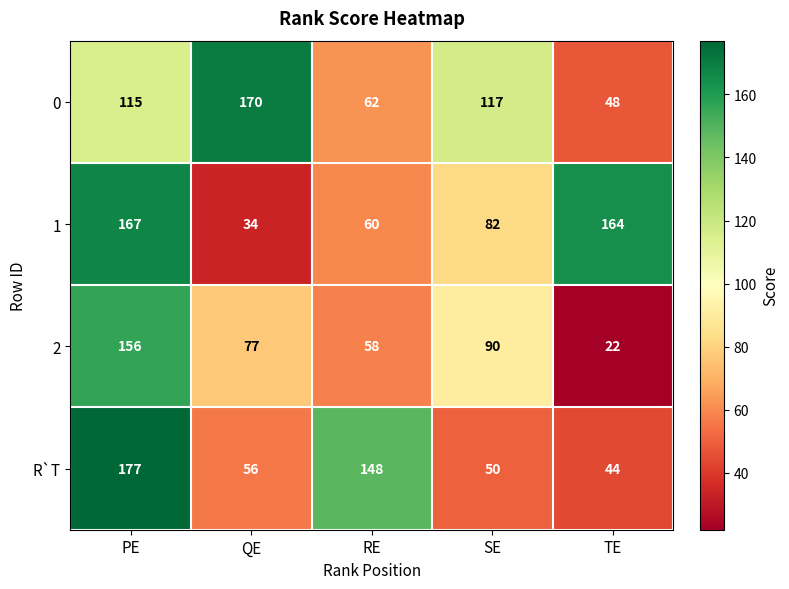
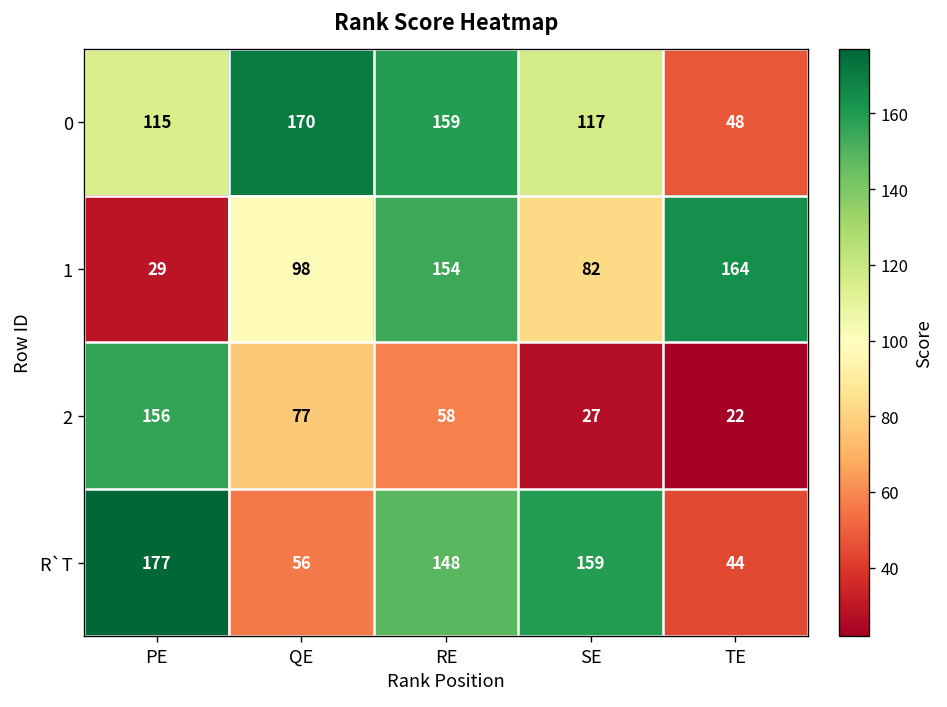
0, RE: 62 -> 159
1, PE: 167 -> 29
1, QE: 34 -> 98
1, RE: 60 -> 154
2, SE: 90 -> 27
R`T, SE: 50 -> 159
